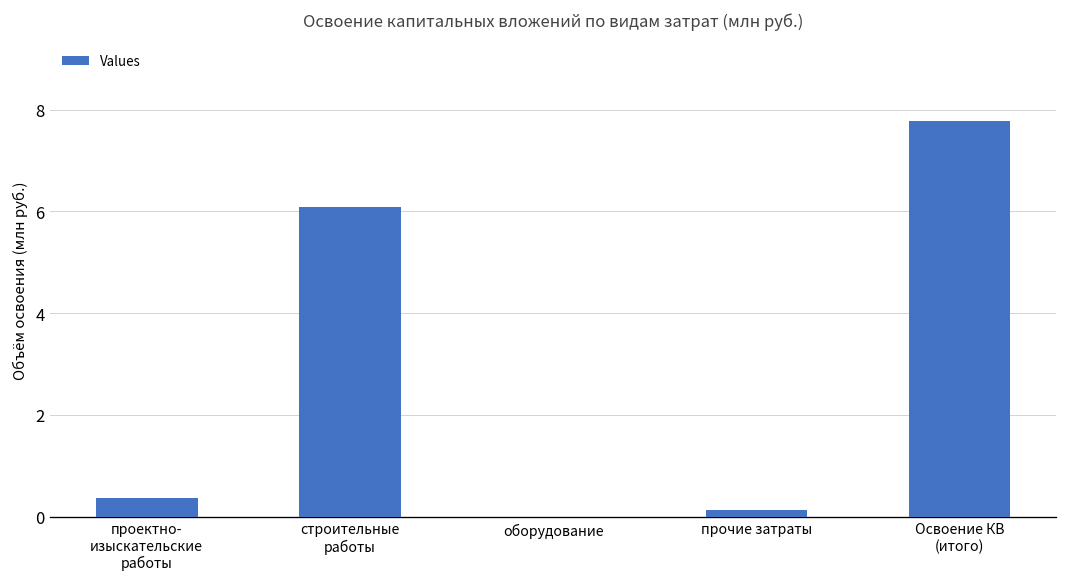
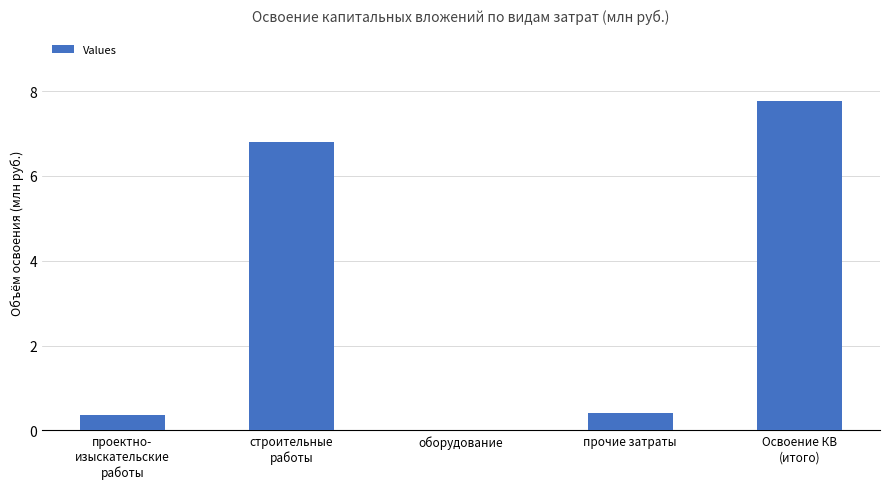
строительные работы: 6.1 -> 6.8
прочие затраты: 0.1 -> 0.4
